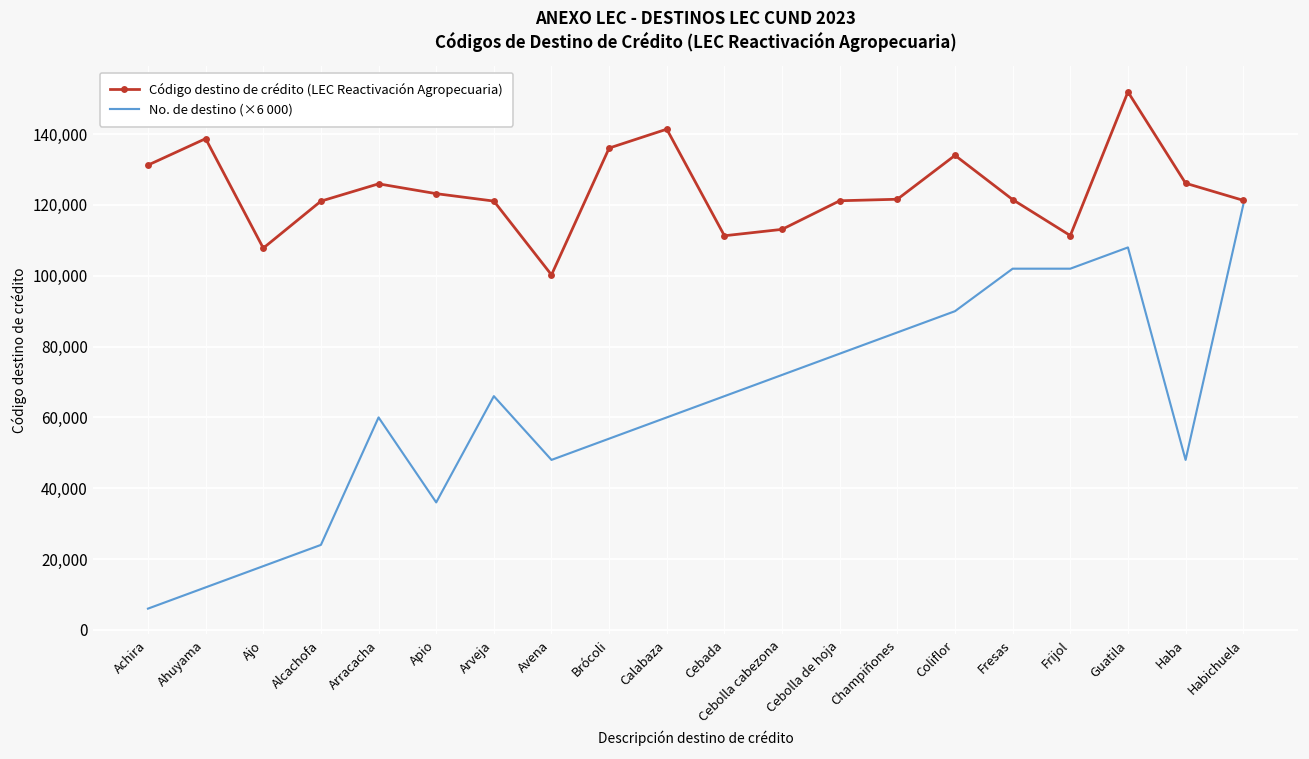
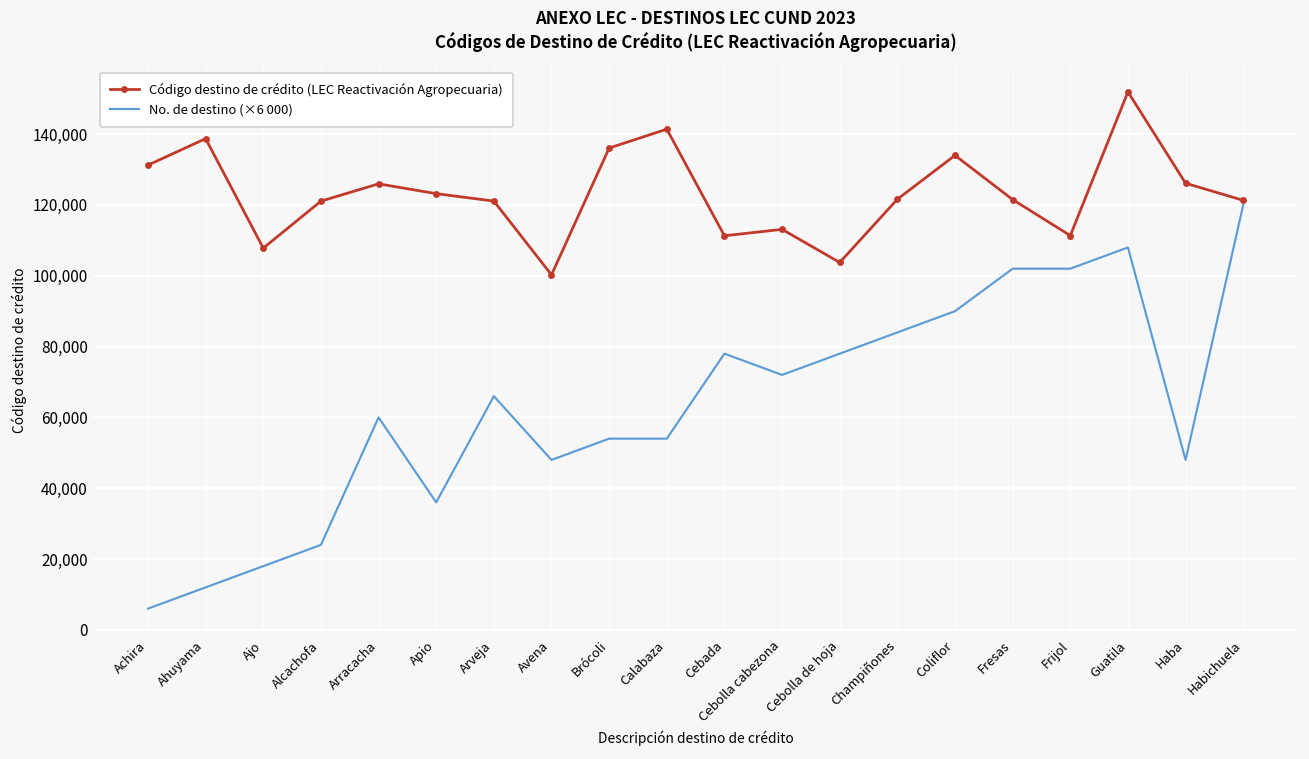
No. de destino (×6 000), Calabaza: 60,000 -> 54,000
No. de destino (×6 000), Cebada: 66,000 -> 78,000
Código destino de crédito (LEC Reactivación Agropecuaria), Cebolla de hoja: 121,000 -> 104,000
